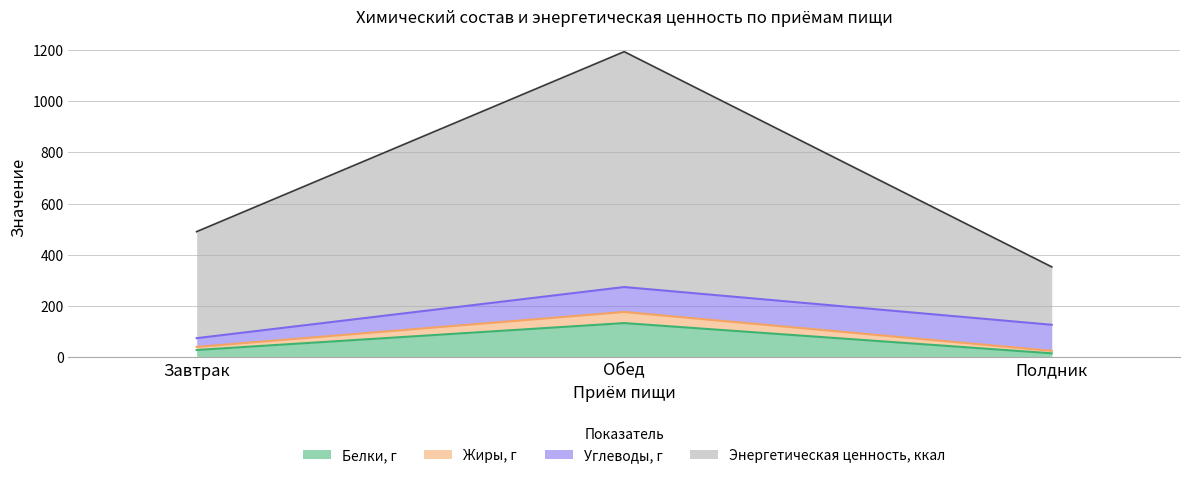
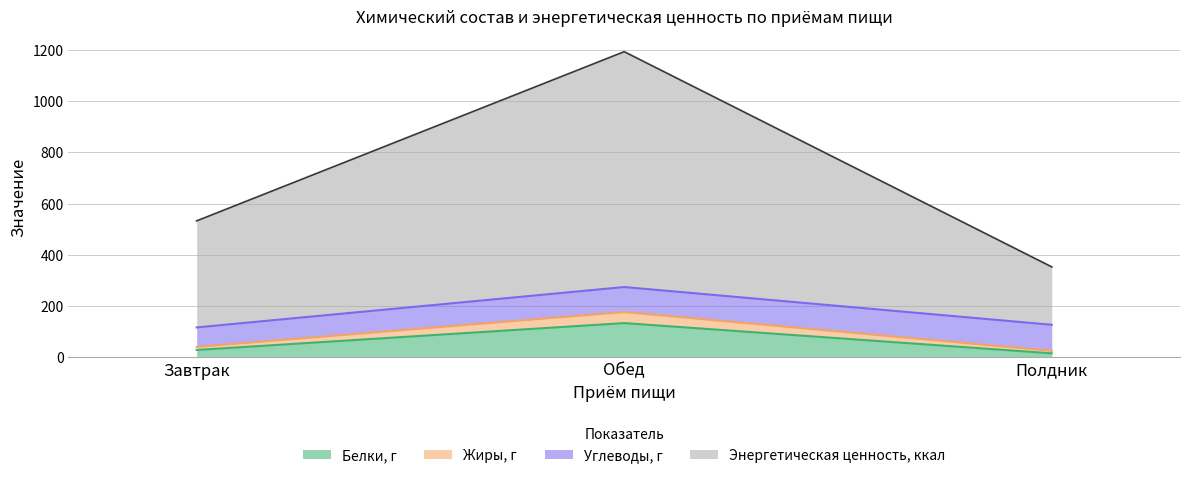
Углеводы, г, Завтрак: 30 -> 80
